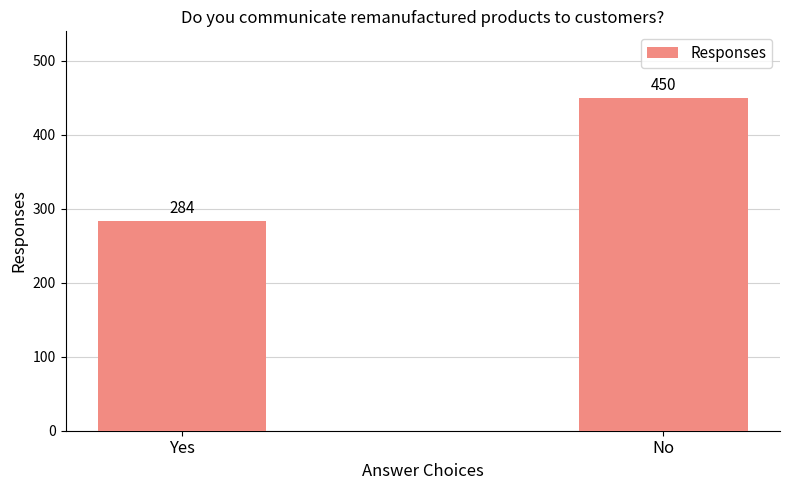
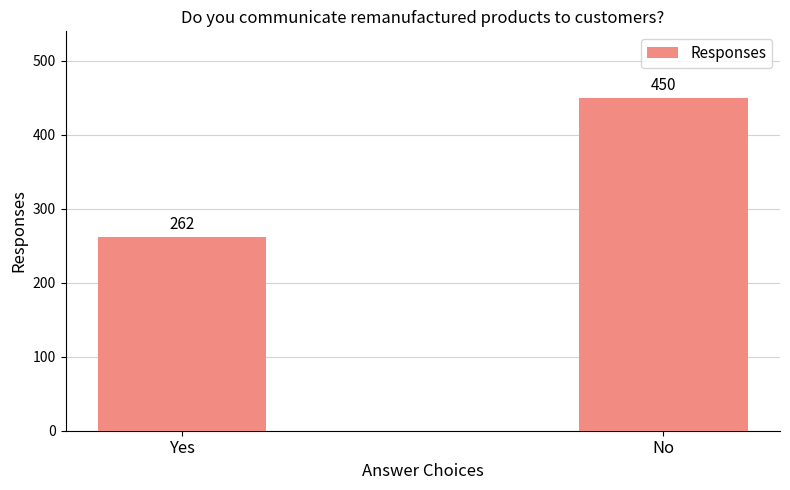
Yes: 284 -> 262
